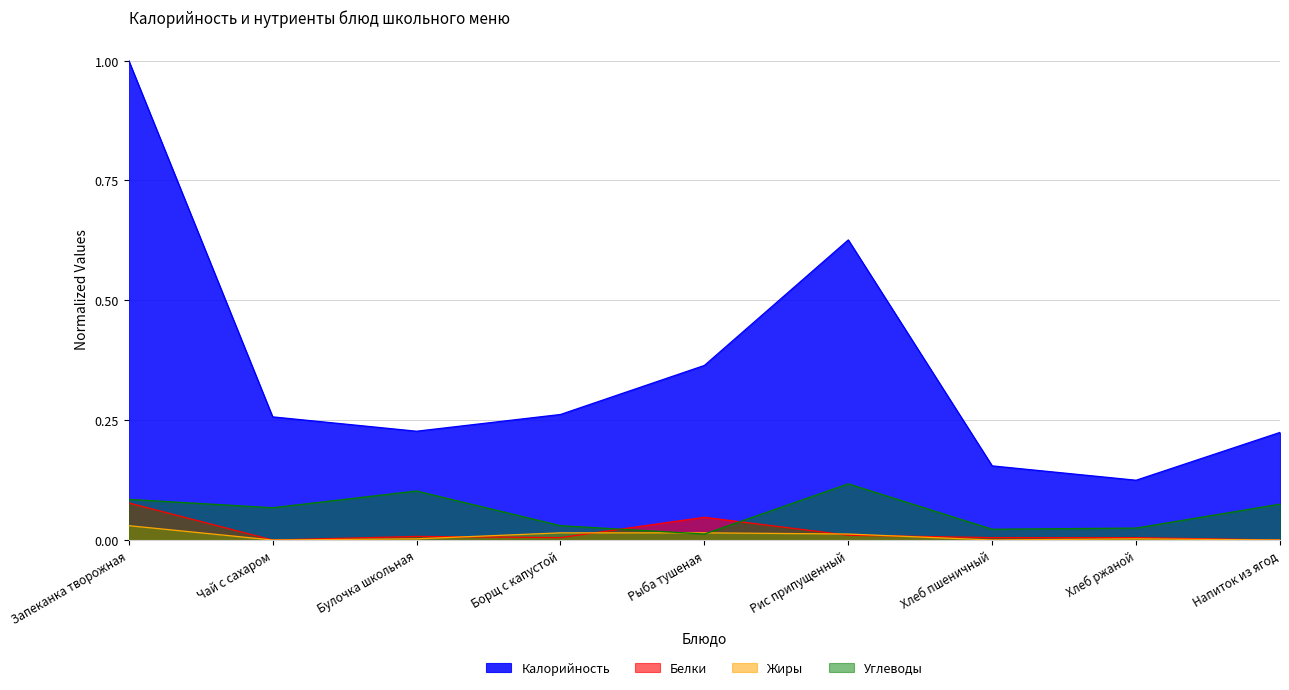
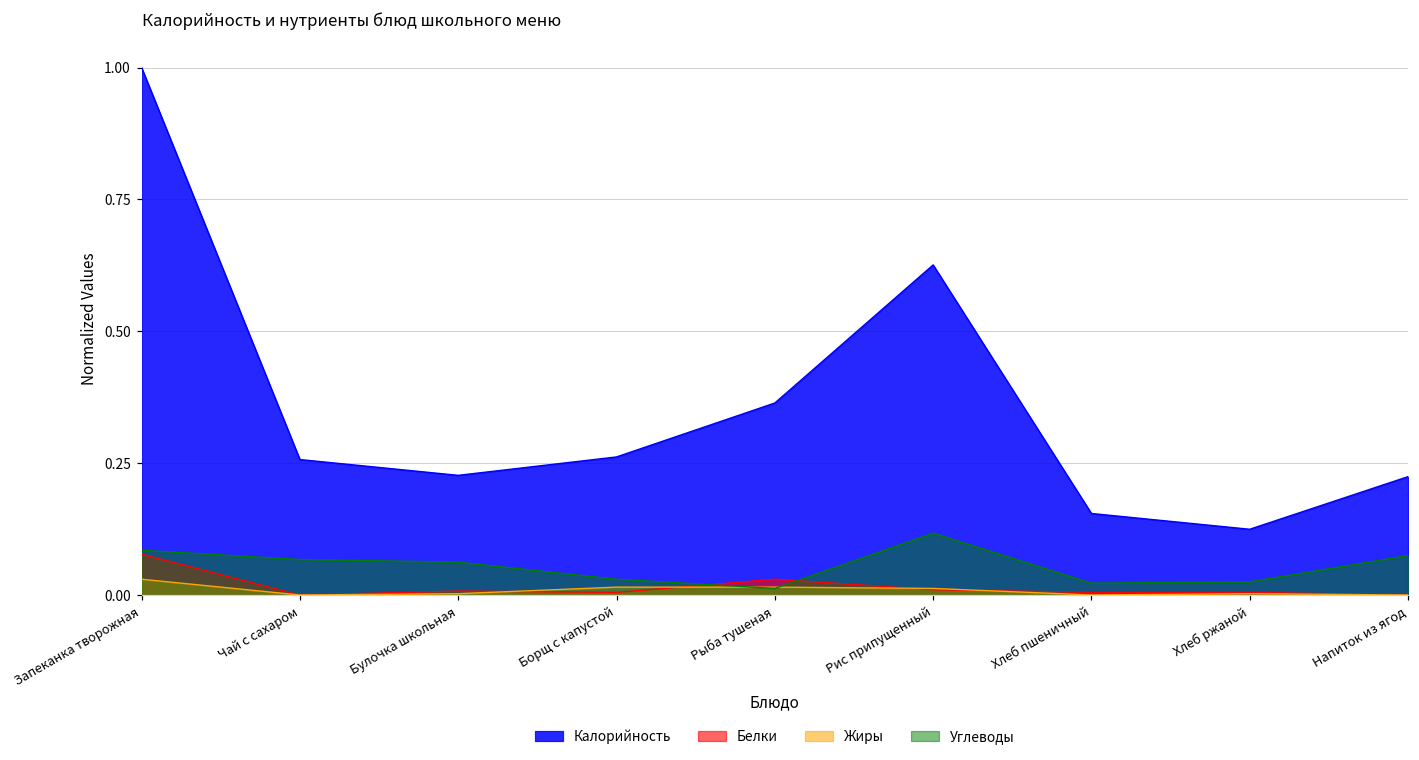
Углеводы, Булочка школьная: 0.10 -> 0.06
Белки, Рыба тушеная: 0.05 -> 0.03
